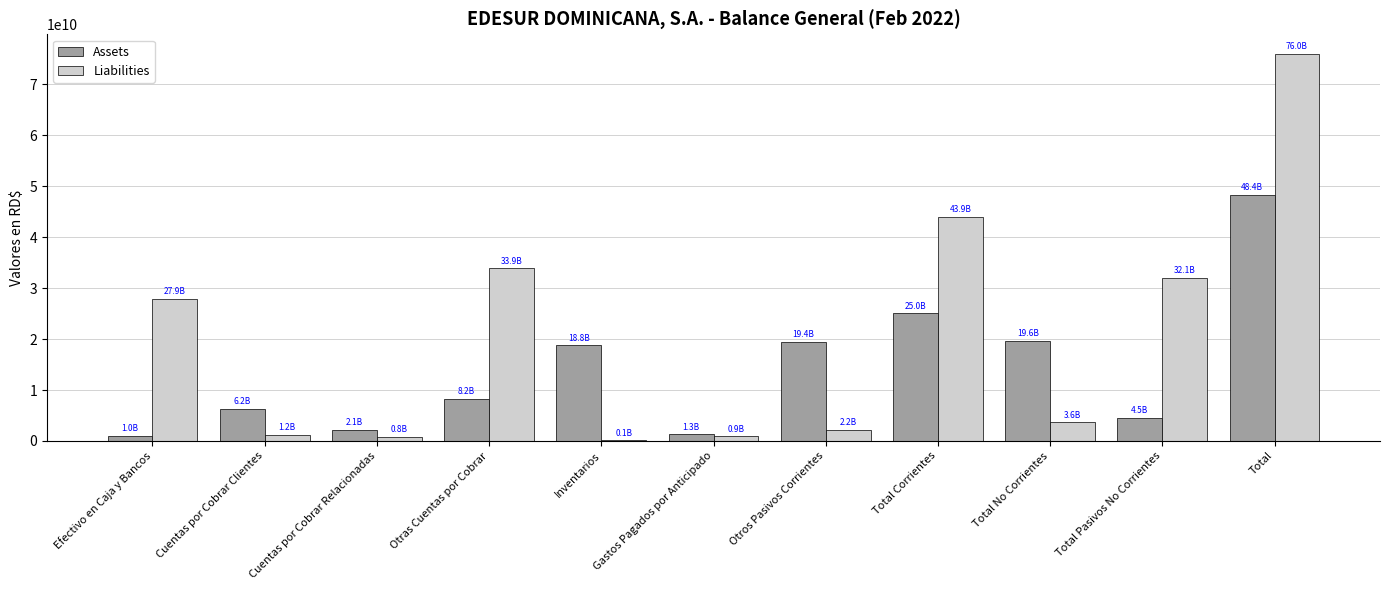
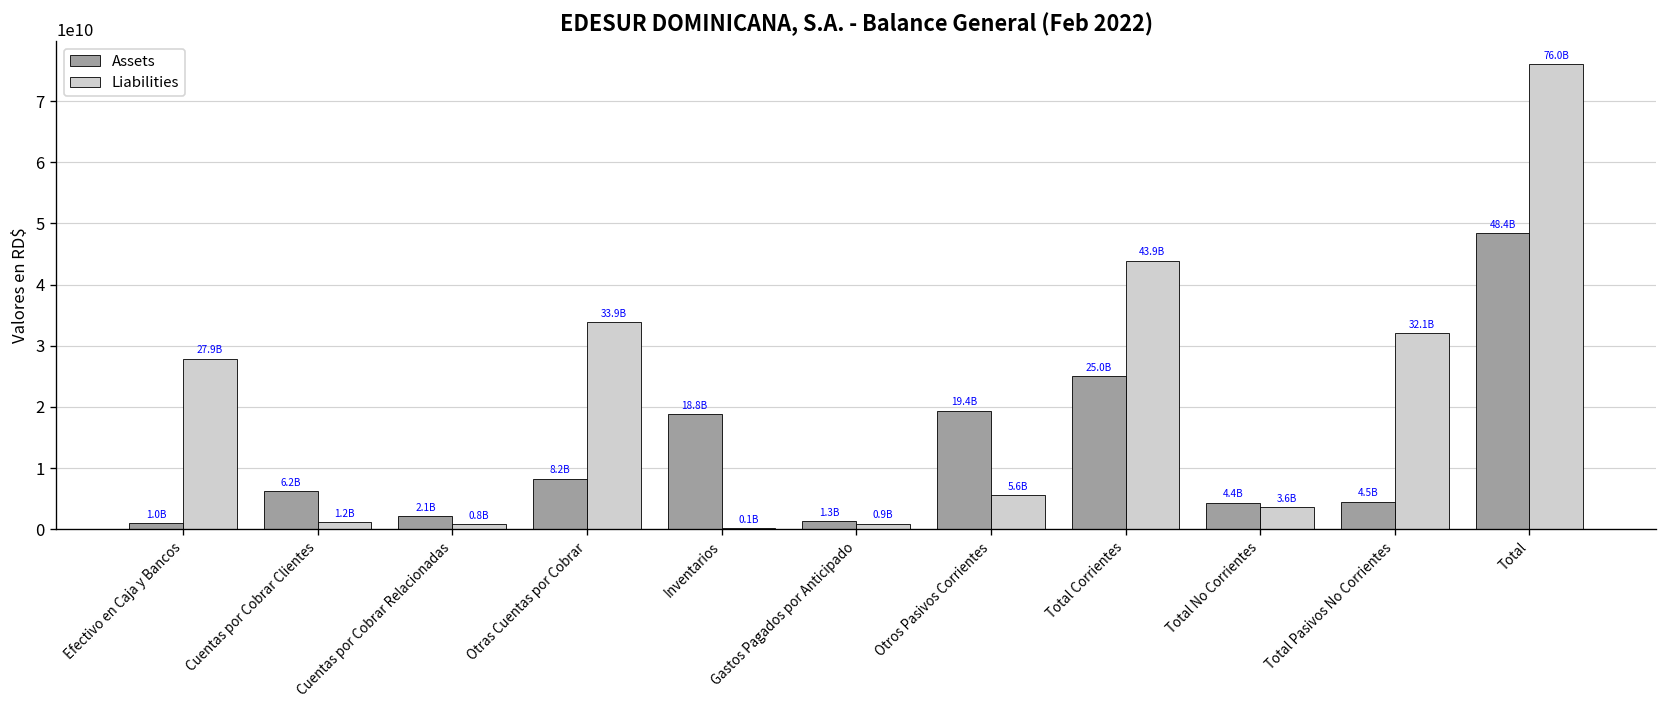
Liabilities, Otros Pasivos Corrientes: 2.2B -> 5.6B
Assets, Total No Corrientes: 19.6B -> 4.4B
